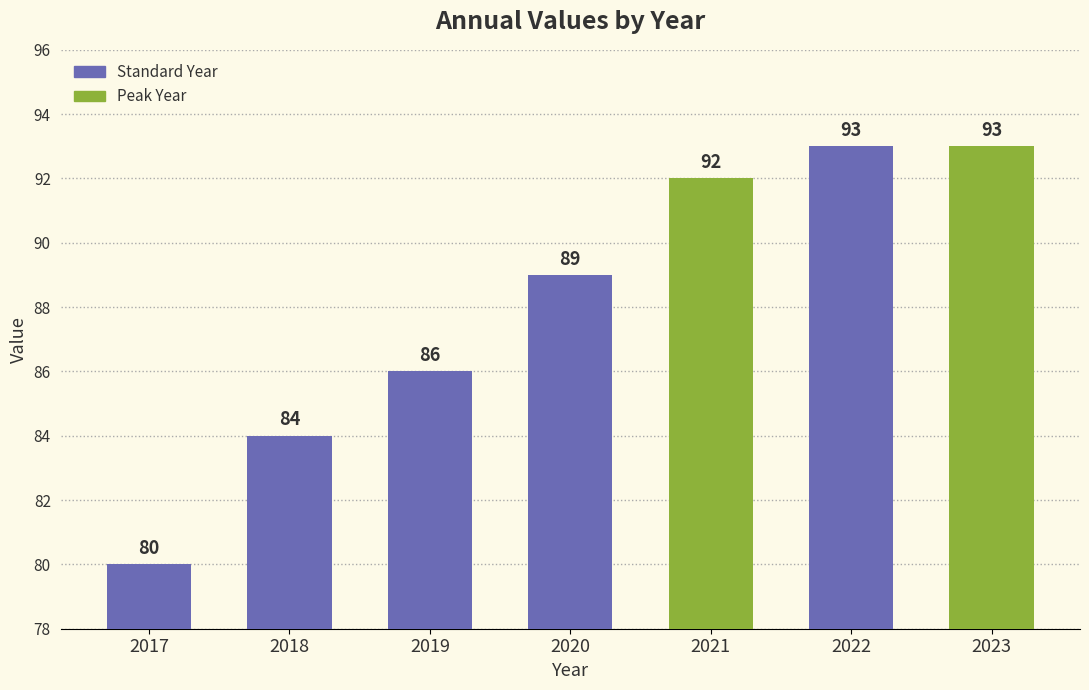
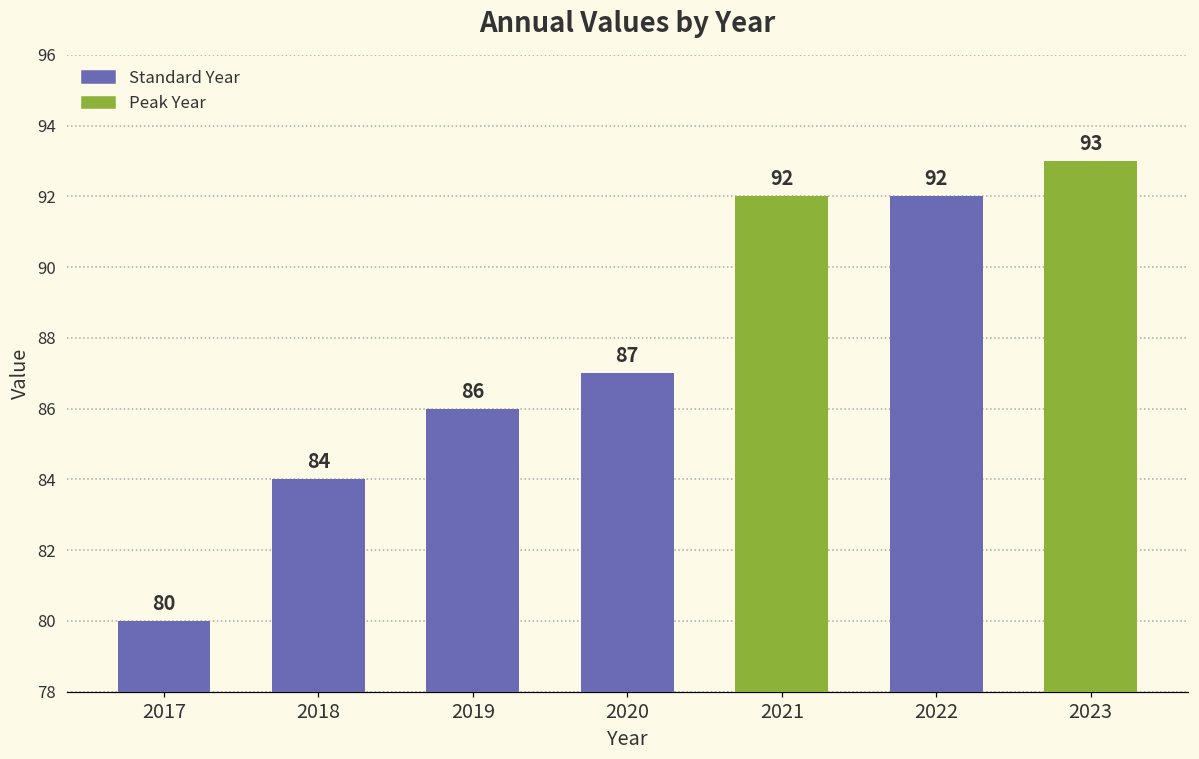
2020: 89 -> 87
2022: 93 -> 92
